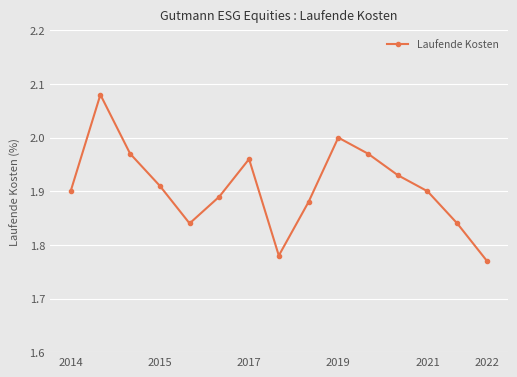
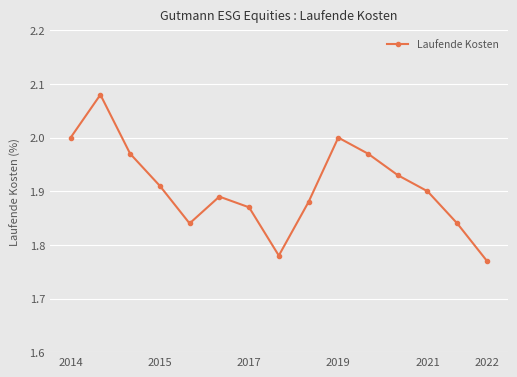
2014: 1.9 -> 2.0
2017: 1.96 -> 1.87
